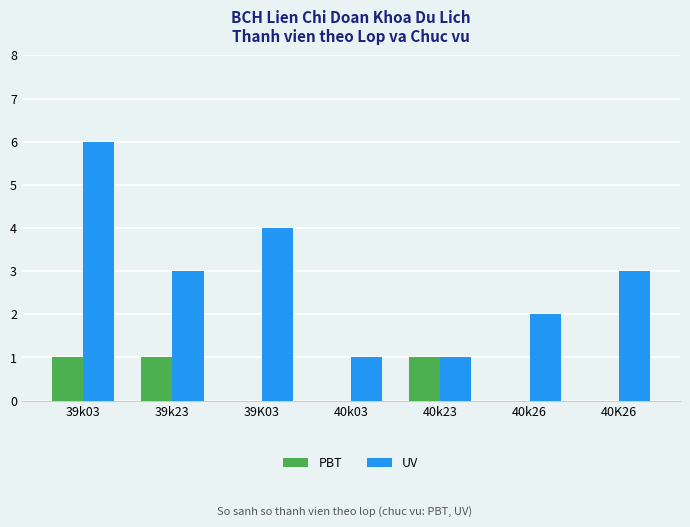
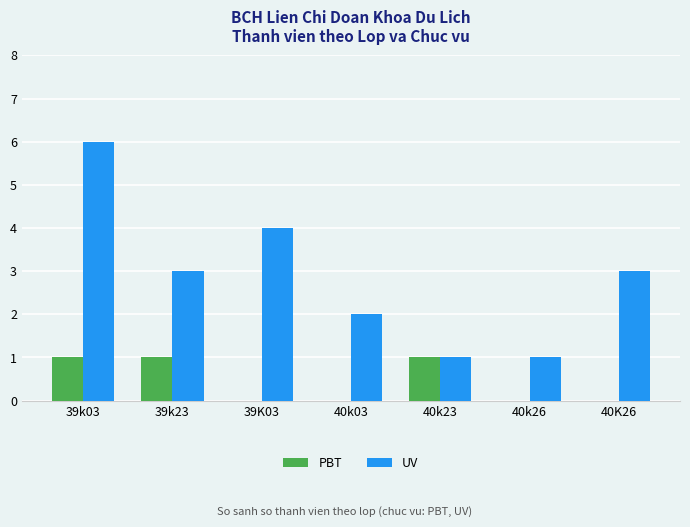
UV, 40k03: 1 -> 2
UV, 40k26: 2 -> 1
